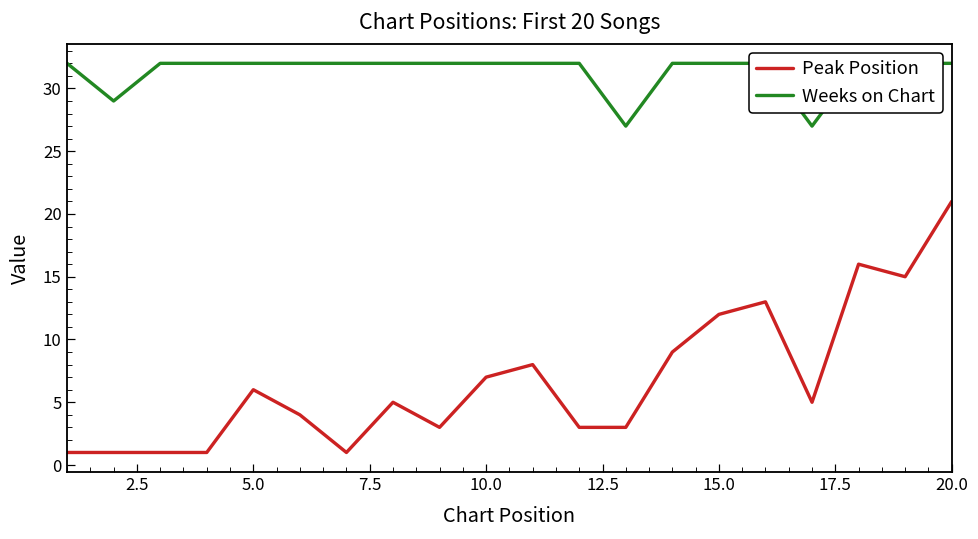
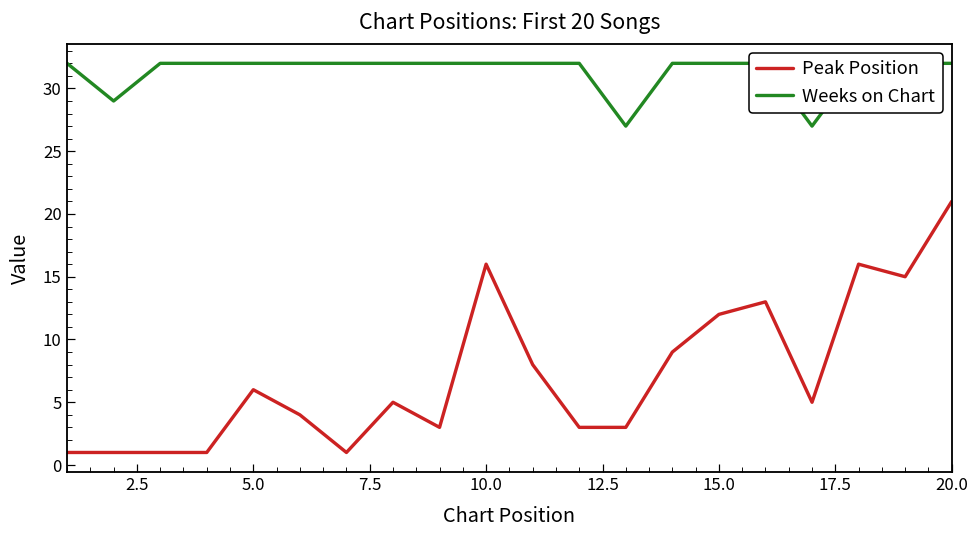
Peak Position, 10.0: 7 -> 16
